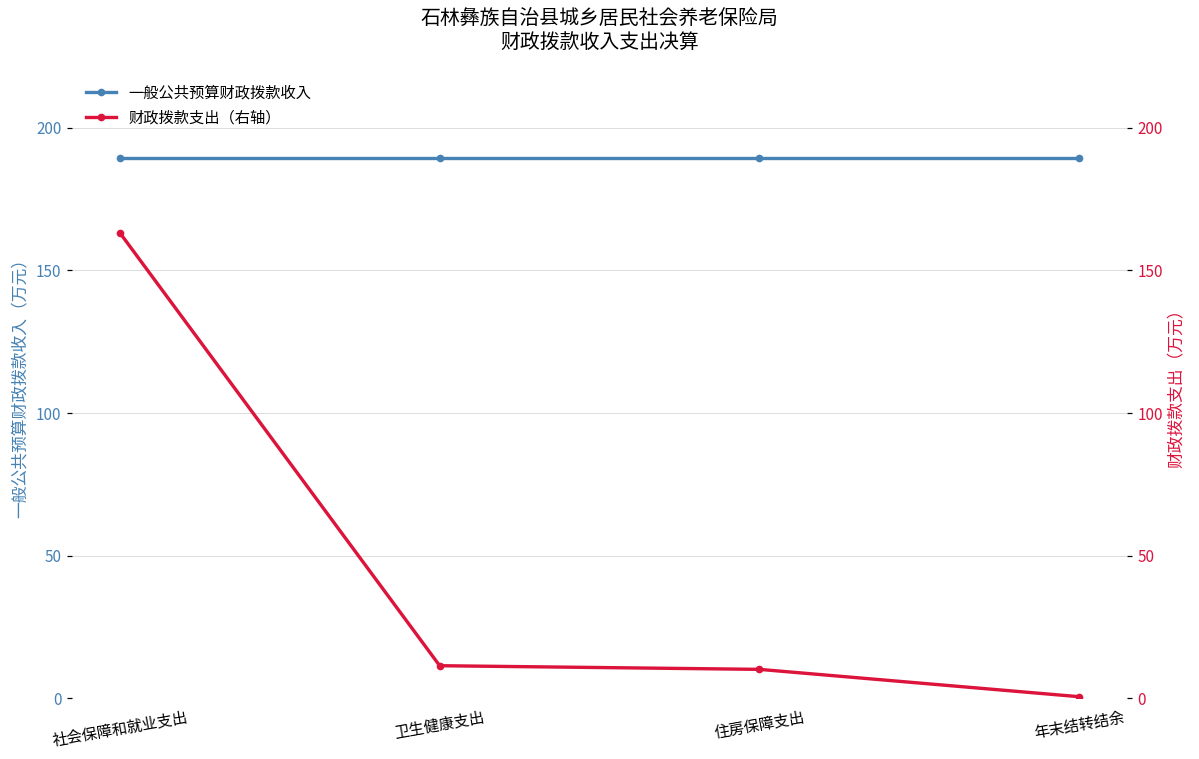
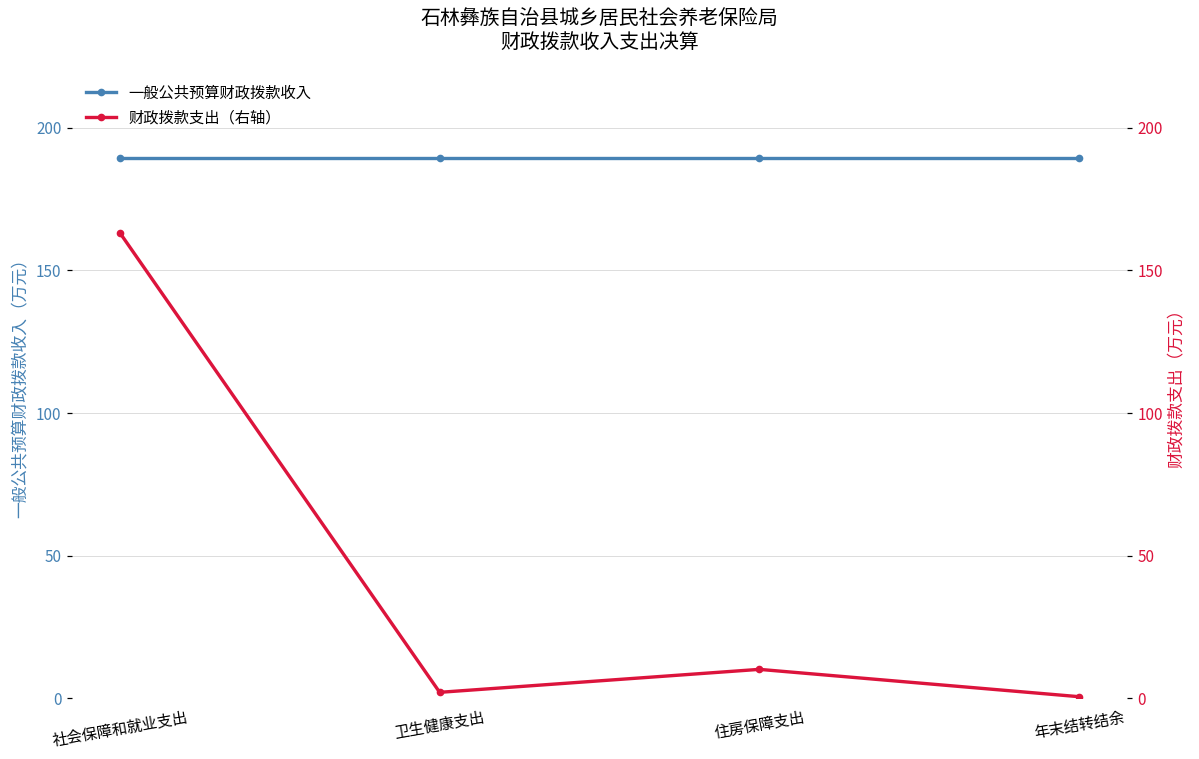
财政拨款支出（右轴）, 卫生健康支出: 11 -> 2
